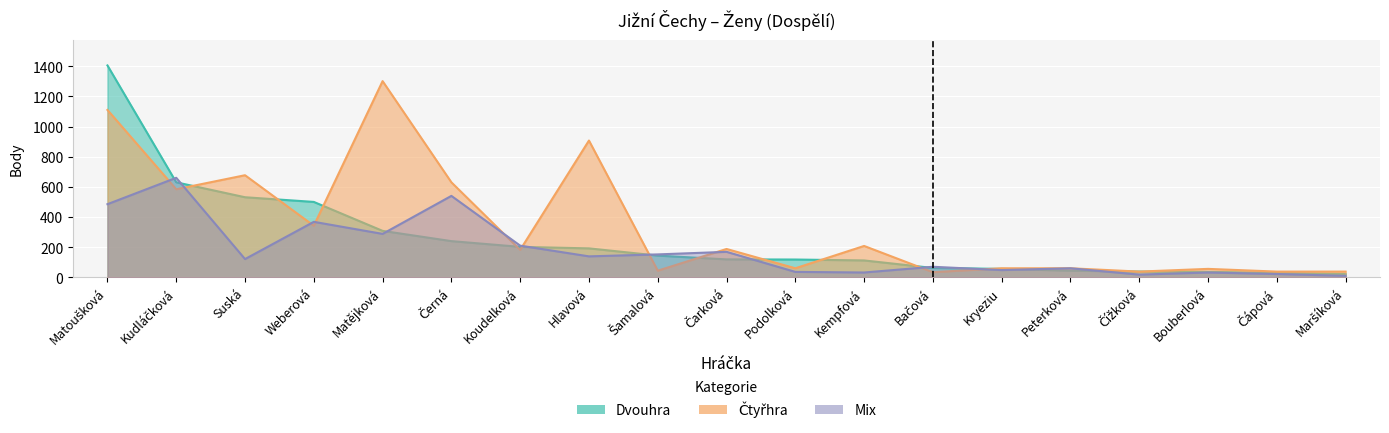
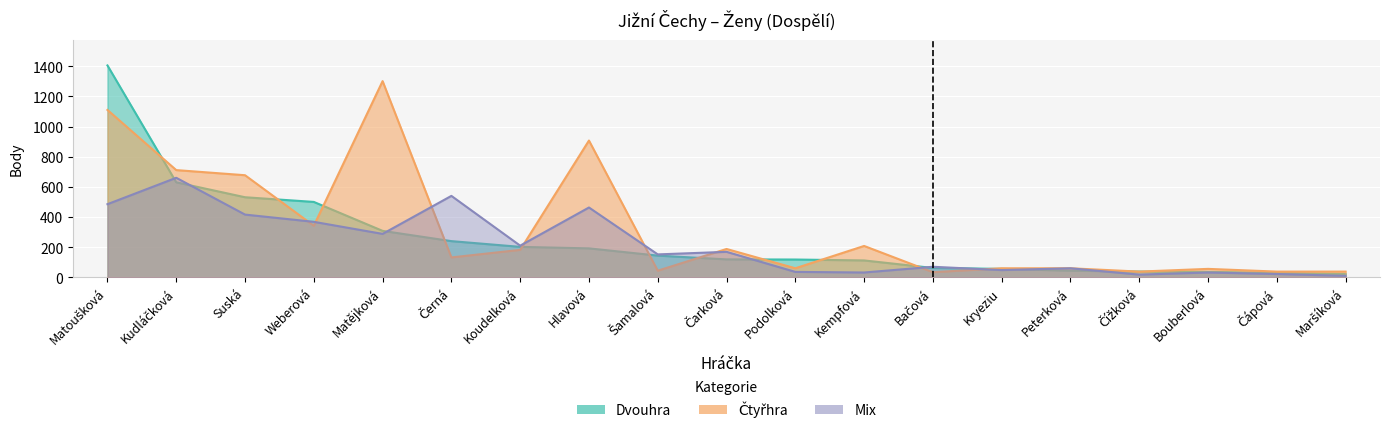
Čtyřhra, Kudláčková: 580 -> 710
Mix, Suská: 120 -> 420
Čtyřhra, Černá: 630 -> 130
Mix, Hlavová: 140 -> 460
